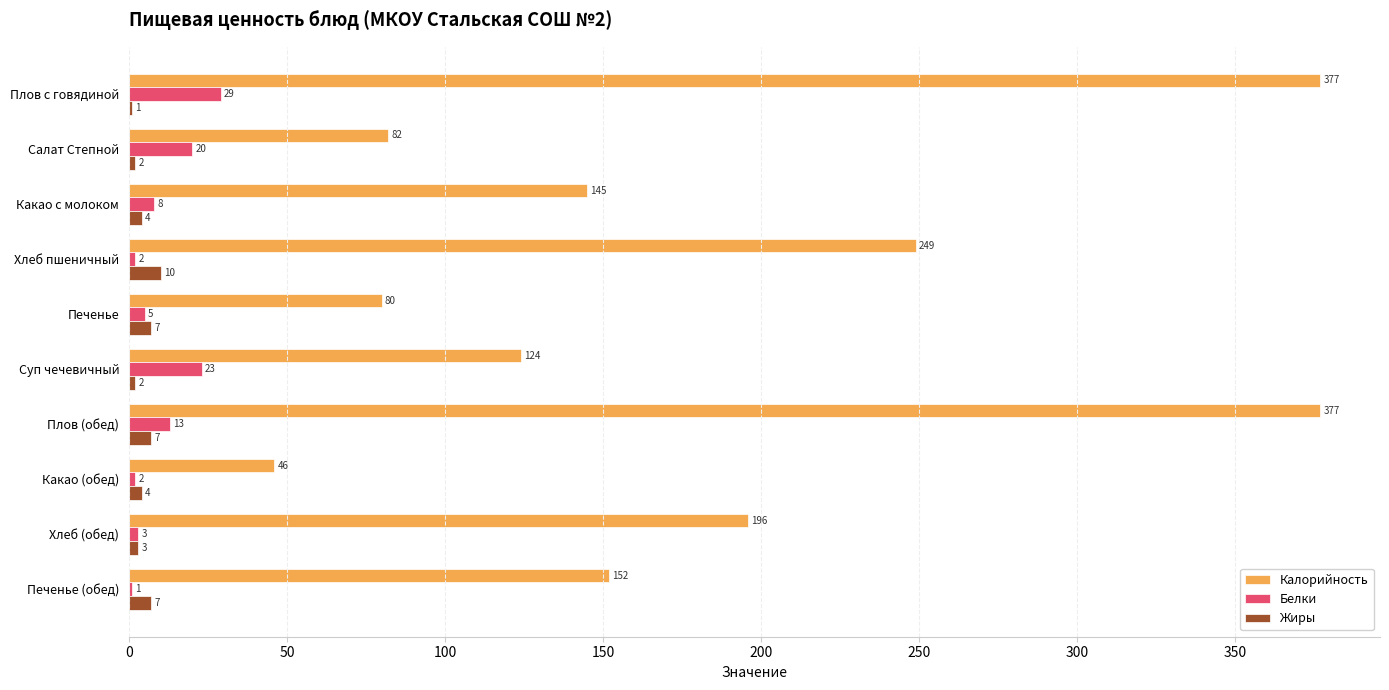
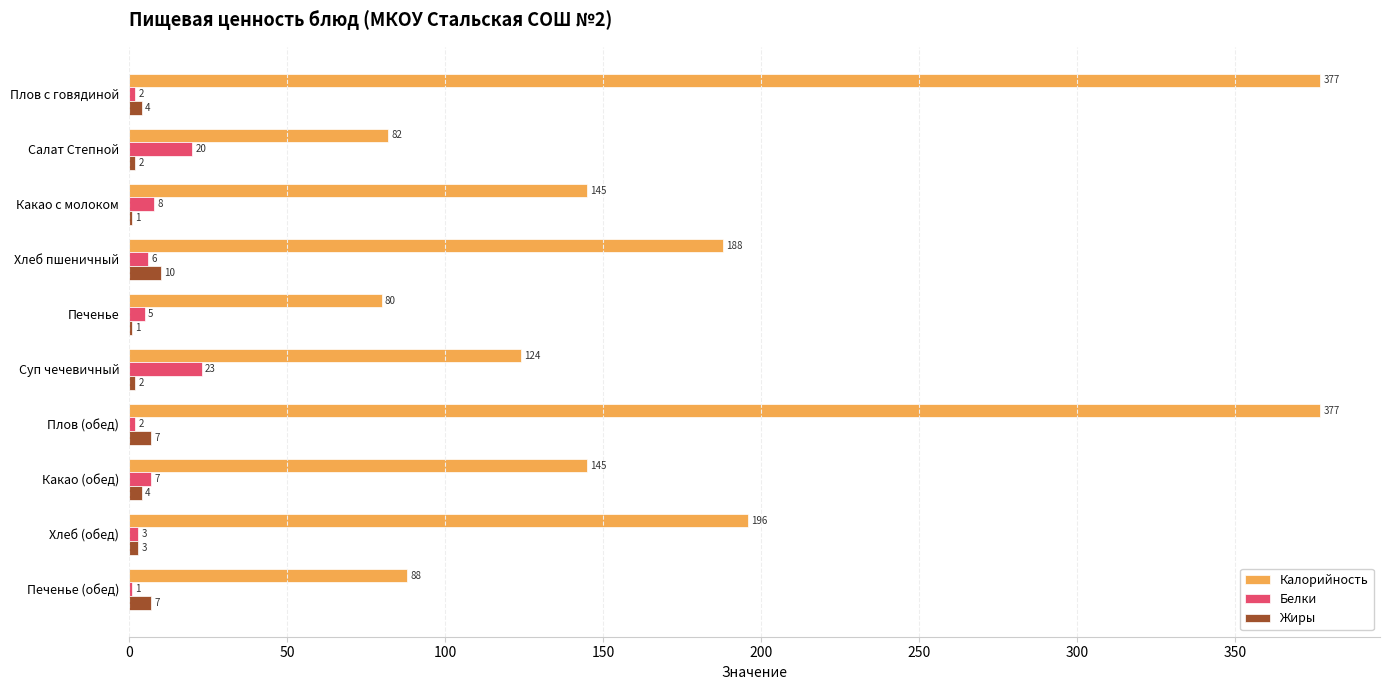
Белки, Плов с говядиной: 29 -> 2
Жиры, Плов с говядиной: 1 -> 4
Жиры, Какао с молоком: 4 -> 1
Калорийность, Хлеб пшеничный: 249 -> 188
Белки, Хлеб пшеничный: 2 -> 6
Жиры, Печенье: 7 -> 1
Белки, Плов (обед): 13 -> 2
Калорийность, Какао (обед): 46 -> 145
Белки, Какао (обед): 2 -> 7
Калорийность, Печенье (обед): 152 -> 88
